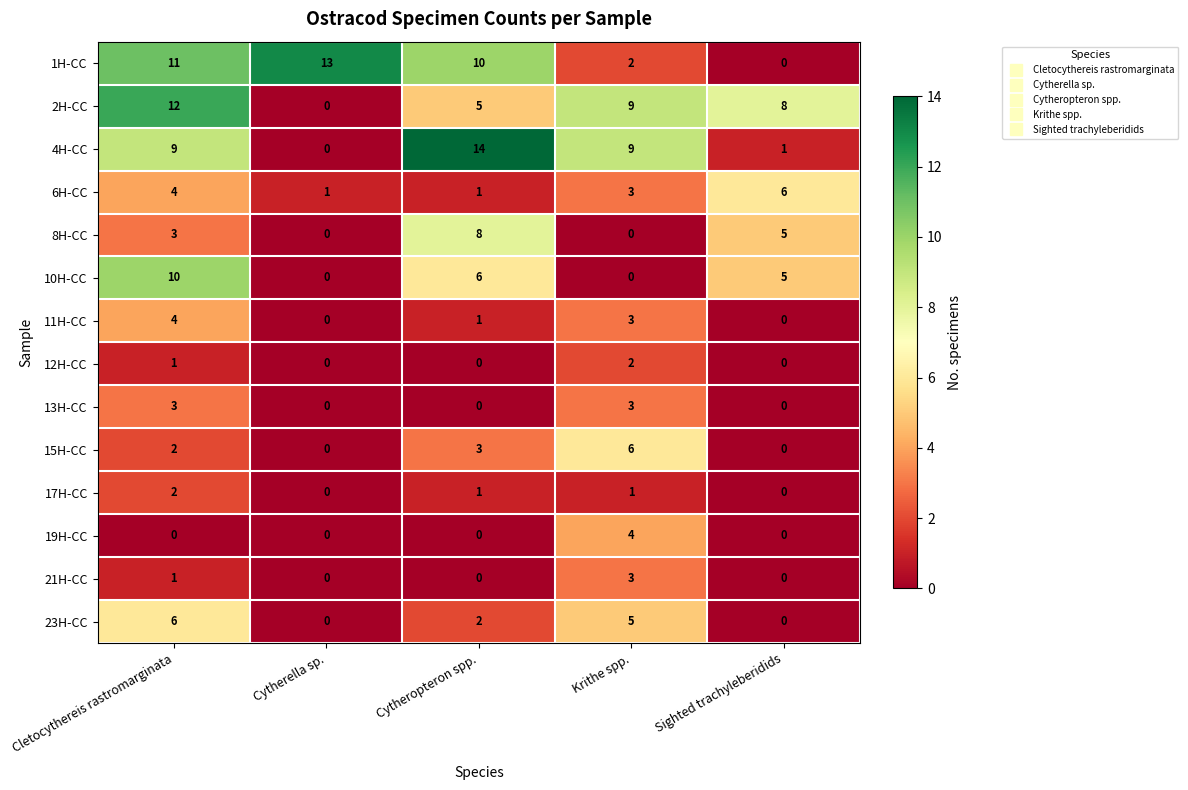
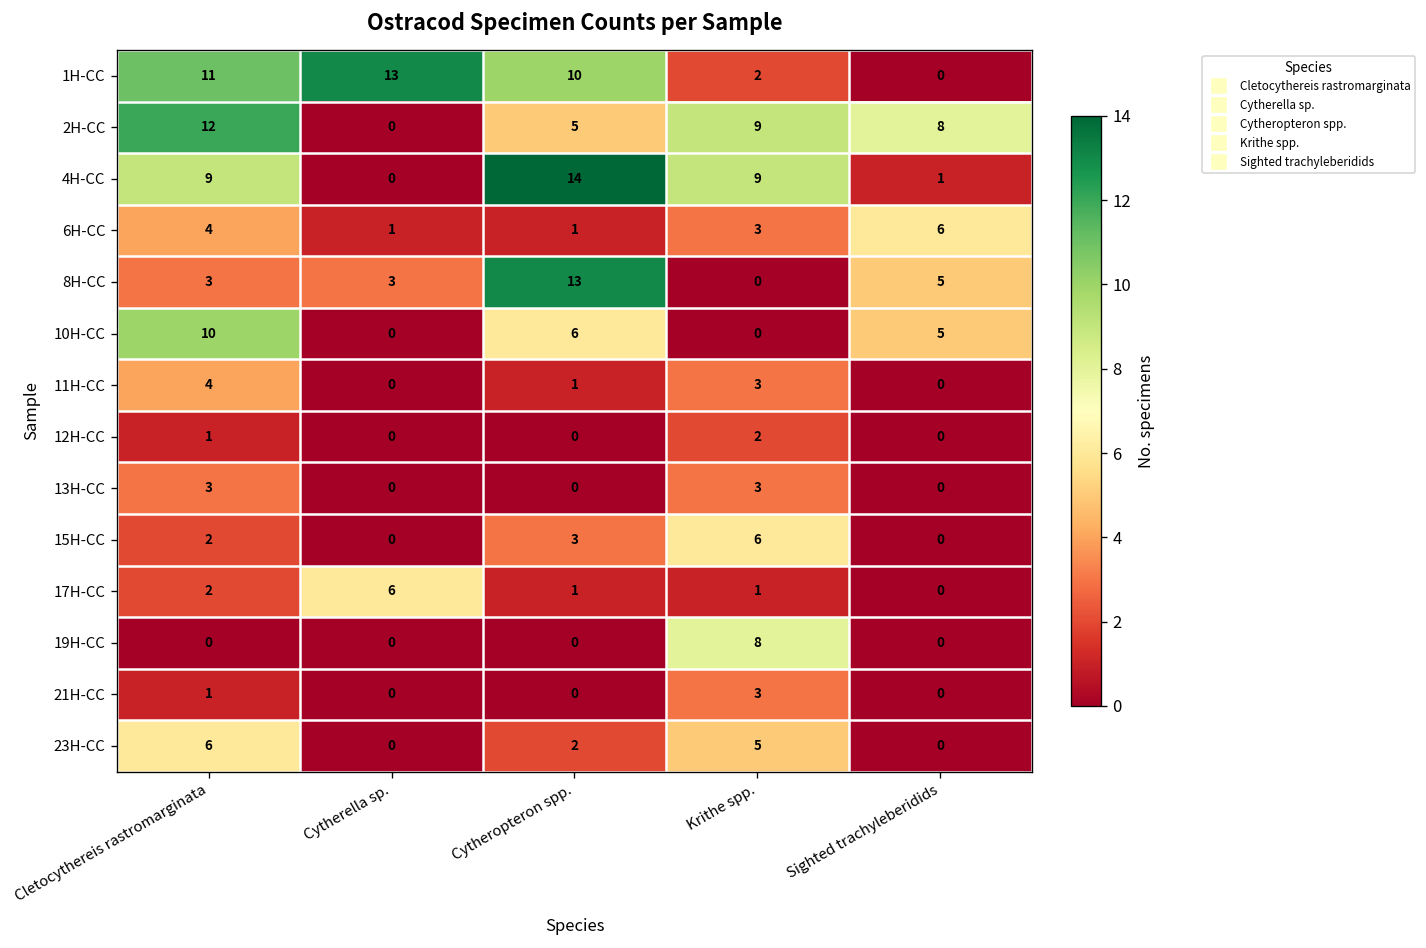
8H-CC, Cytherella sp.: 0 -> 3
8H-CC, Cytheropteron spp.: 8 -> 13
17H-CC, Cytherella sp.: 0 -> 6
19H-CC, Krithe spp.: 4 -> 8
